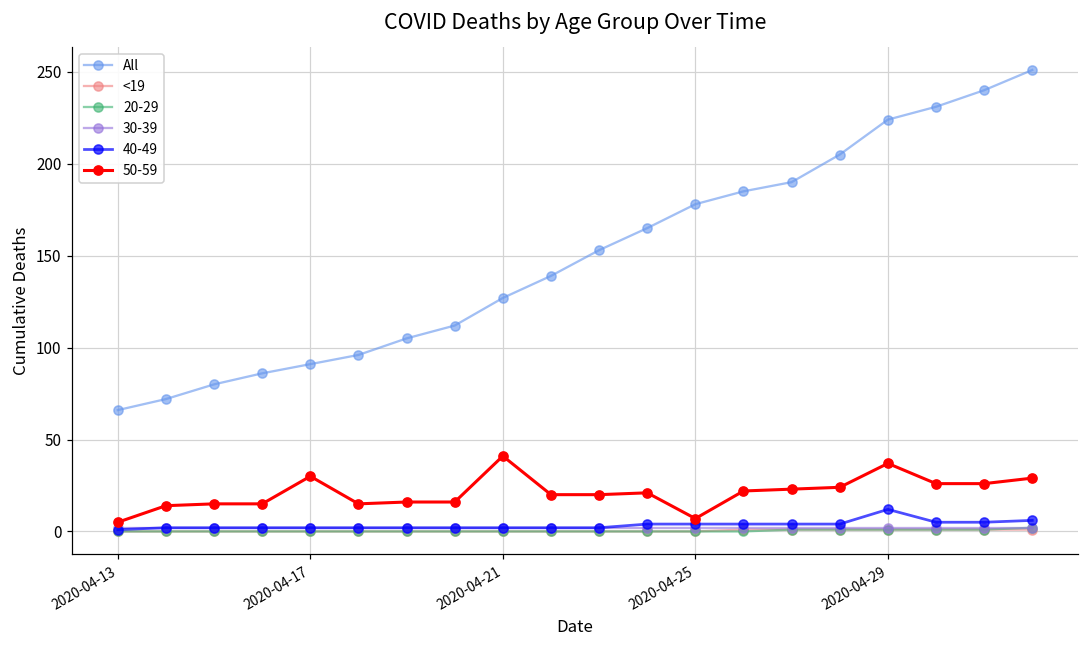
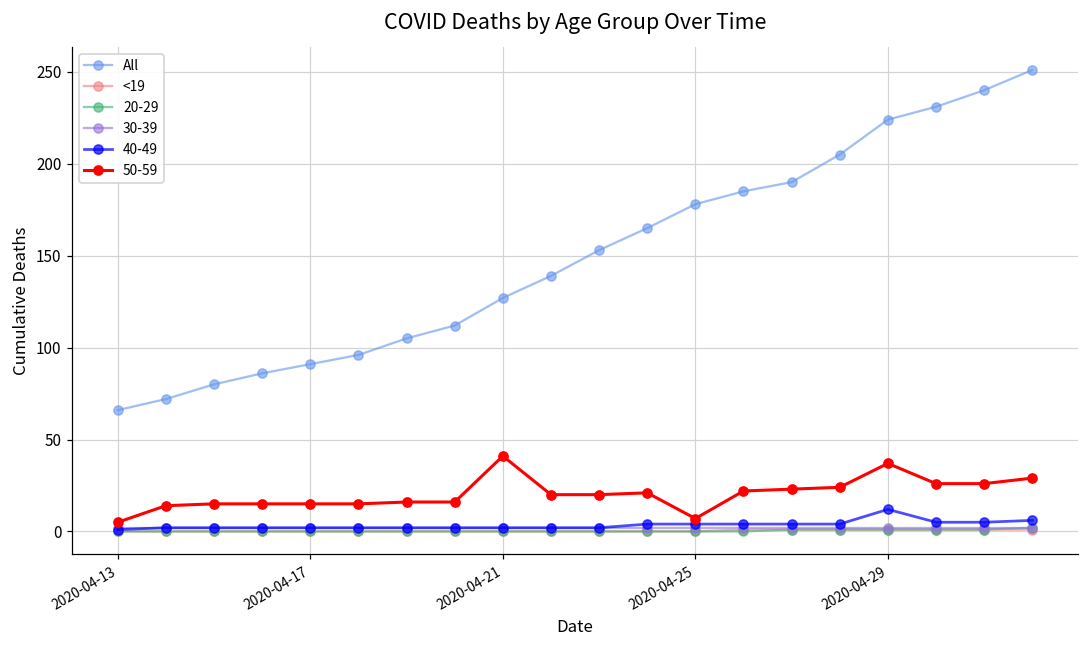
50-59, 2020-04-17: 30 -> 15
